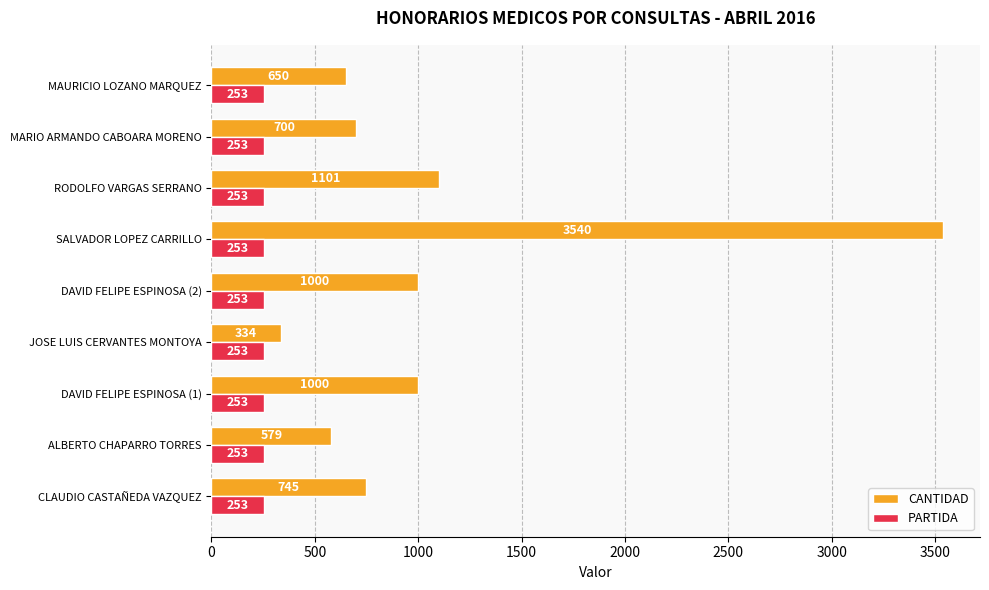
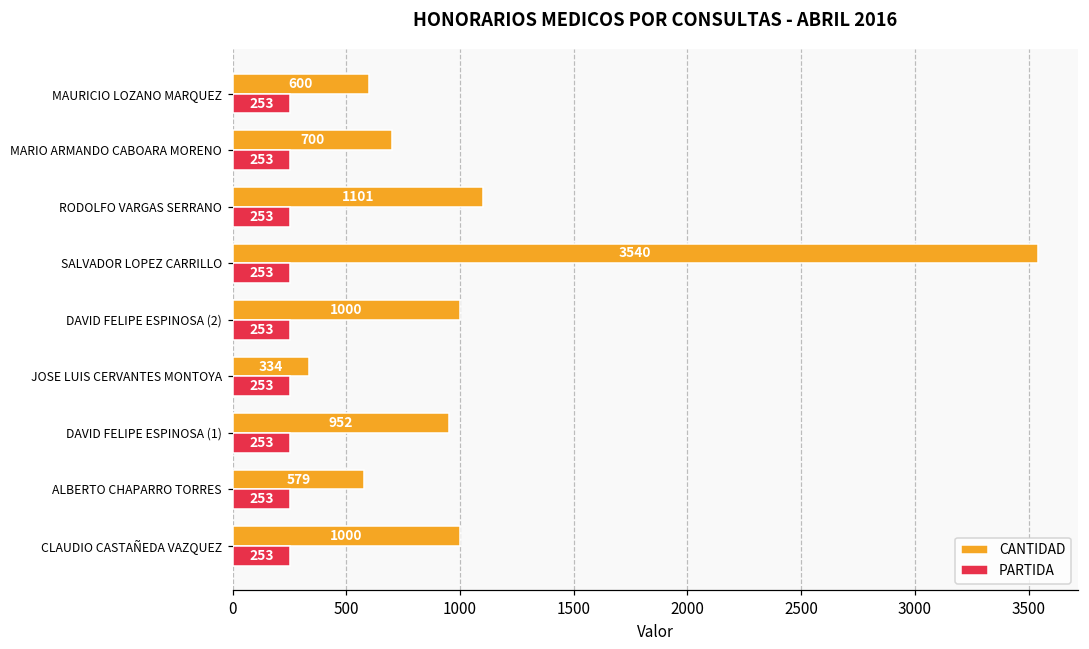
CANTIDAD, MAURICIO LOZANO MARQUEZ: 650 -> 600
CANTIDAD, DAVID FELIPE ESPINOSA (1): 1000 -> 952
CANTIDAD, CLAUDIO CASTAÑEDA VAZQUEZ: 745 -> 1000
